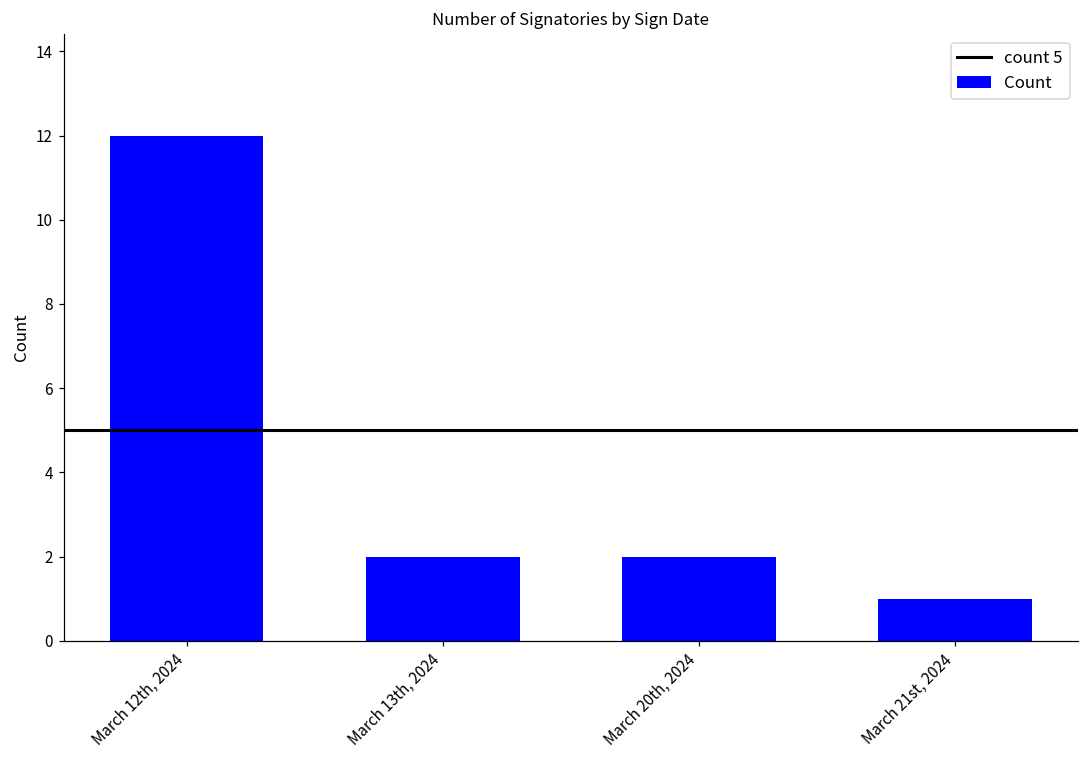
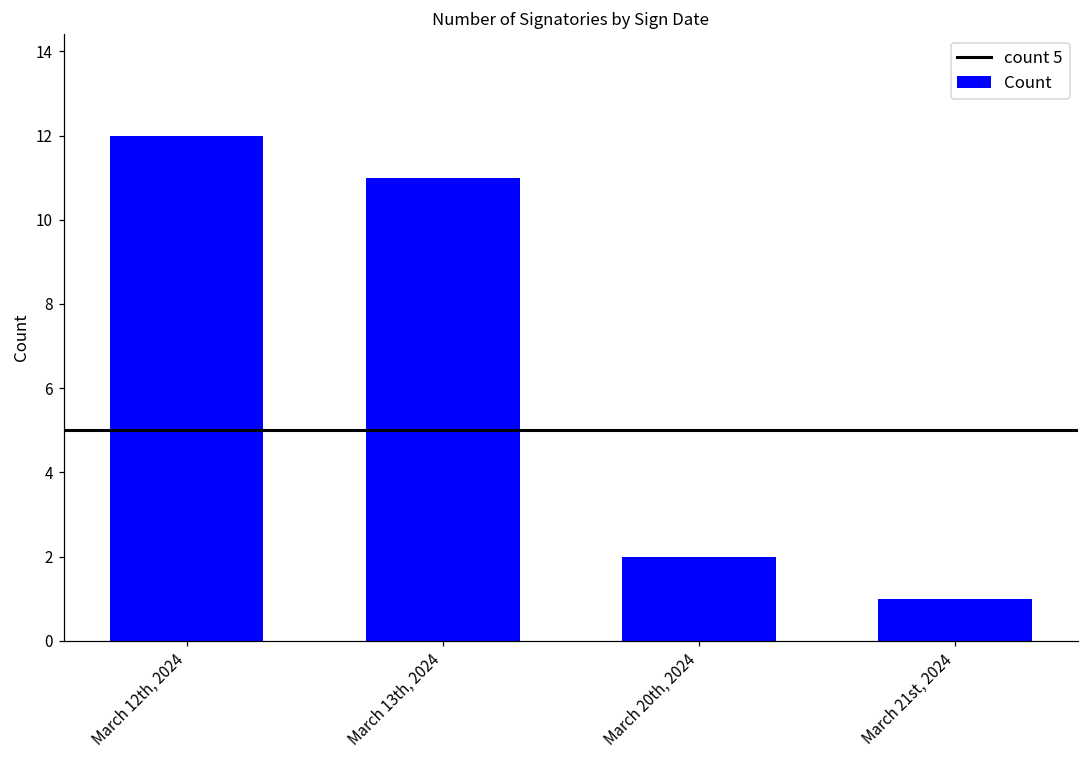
March 13th, 2024: 2 -> 11
